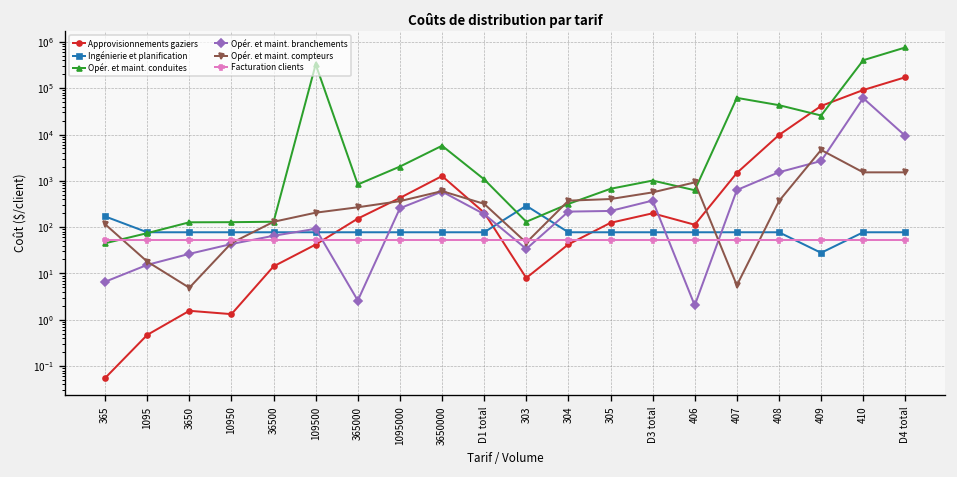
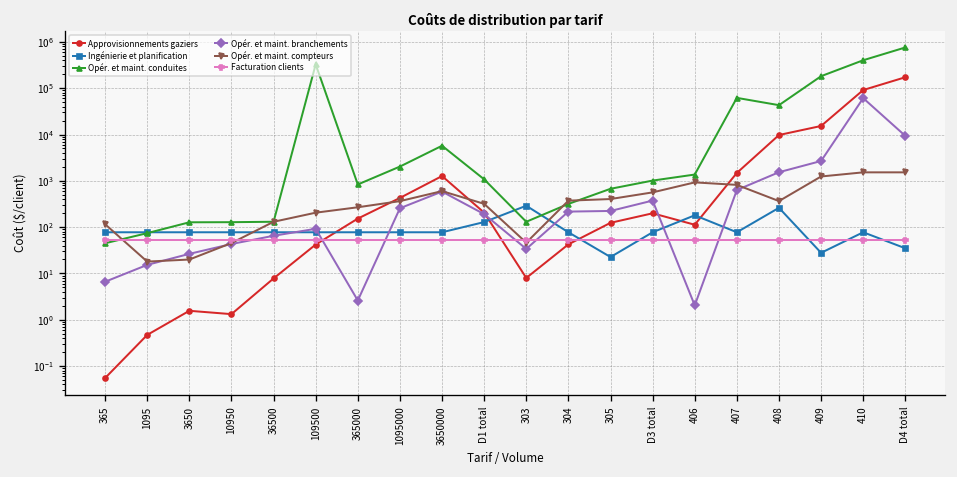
Ingénierie et planification, 365: 200 -> 80
Opér. et maint. compteurs, 3650: 5 -> 20
Approvisionnements gaziers, 36500: 14 -> 8
Ingénierie et planification, D1 total: 80 -> 130
Ingénierie et planification, 305: 80 -> 20
Ingénierie et planification, 406: 80 -> 200
Opér. et maint. conduites, 406: 600 -> 1400
Opér. et maint. compteurs, 407: 6 -> 800
Ingénierie et planification, 408: 80 -> 300
Approvisionnements gaziers, 409: 40000 -> 15000
Opér. et maint. conduites, 409: 30000 -> 200000
Opér. et maint. compteurs, 409: 5000 -> 1200
Ingénierie et planification, D4 total: 80 -> 30
